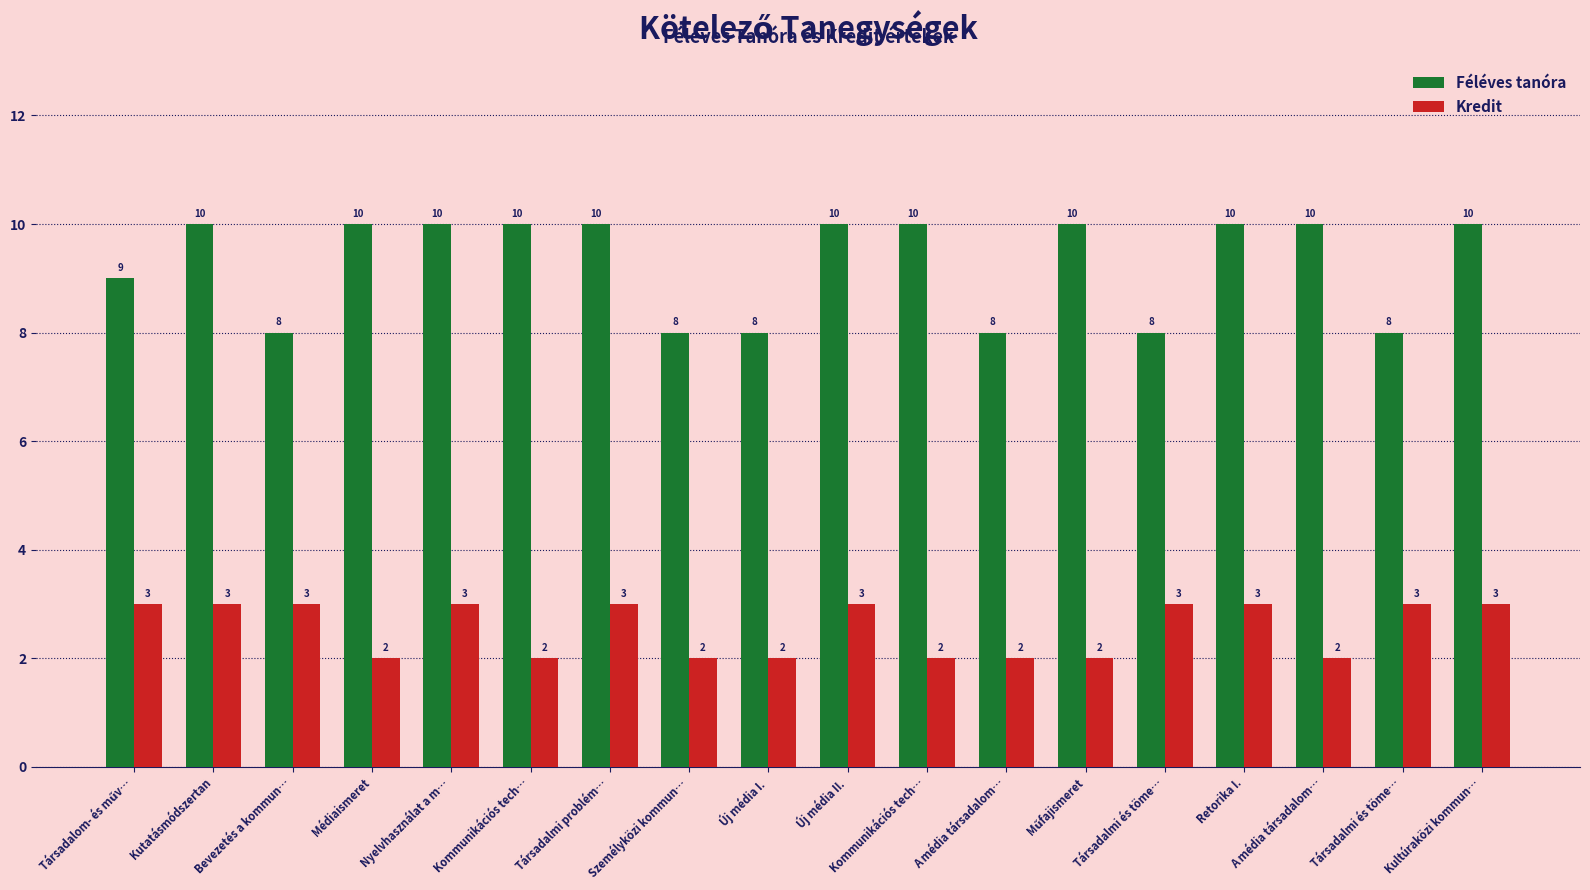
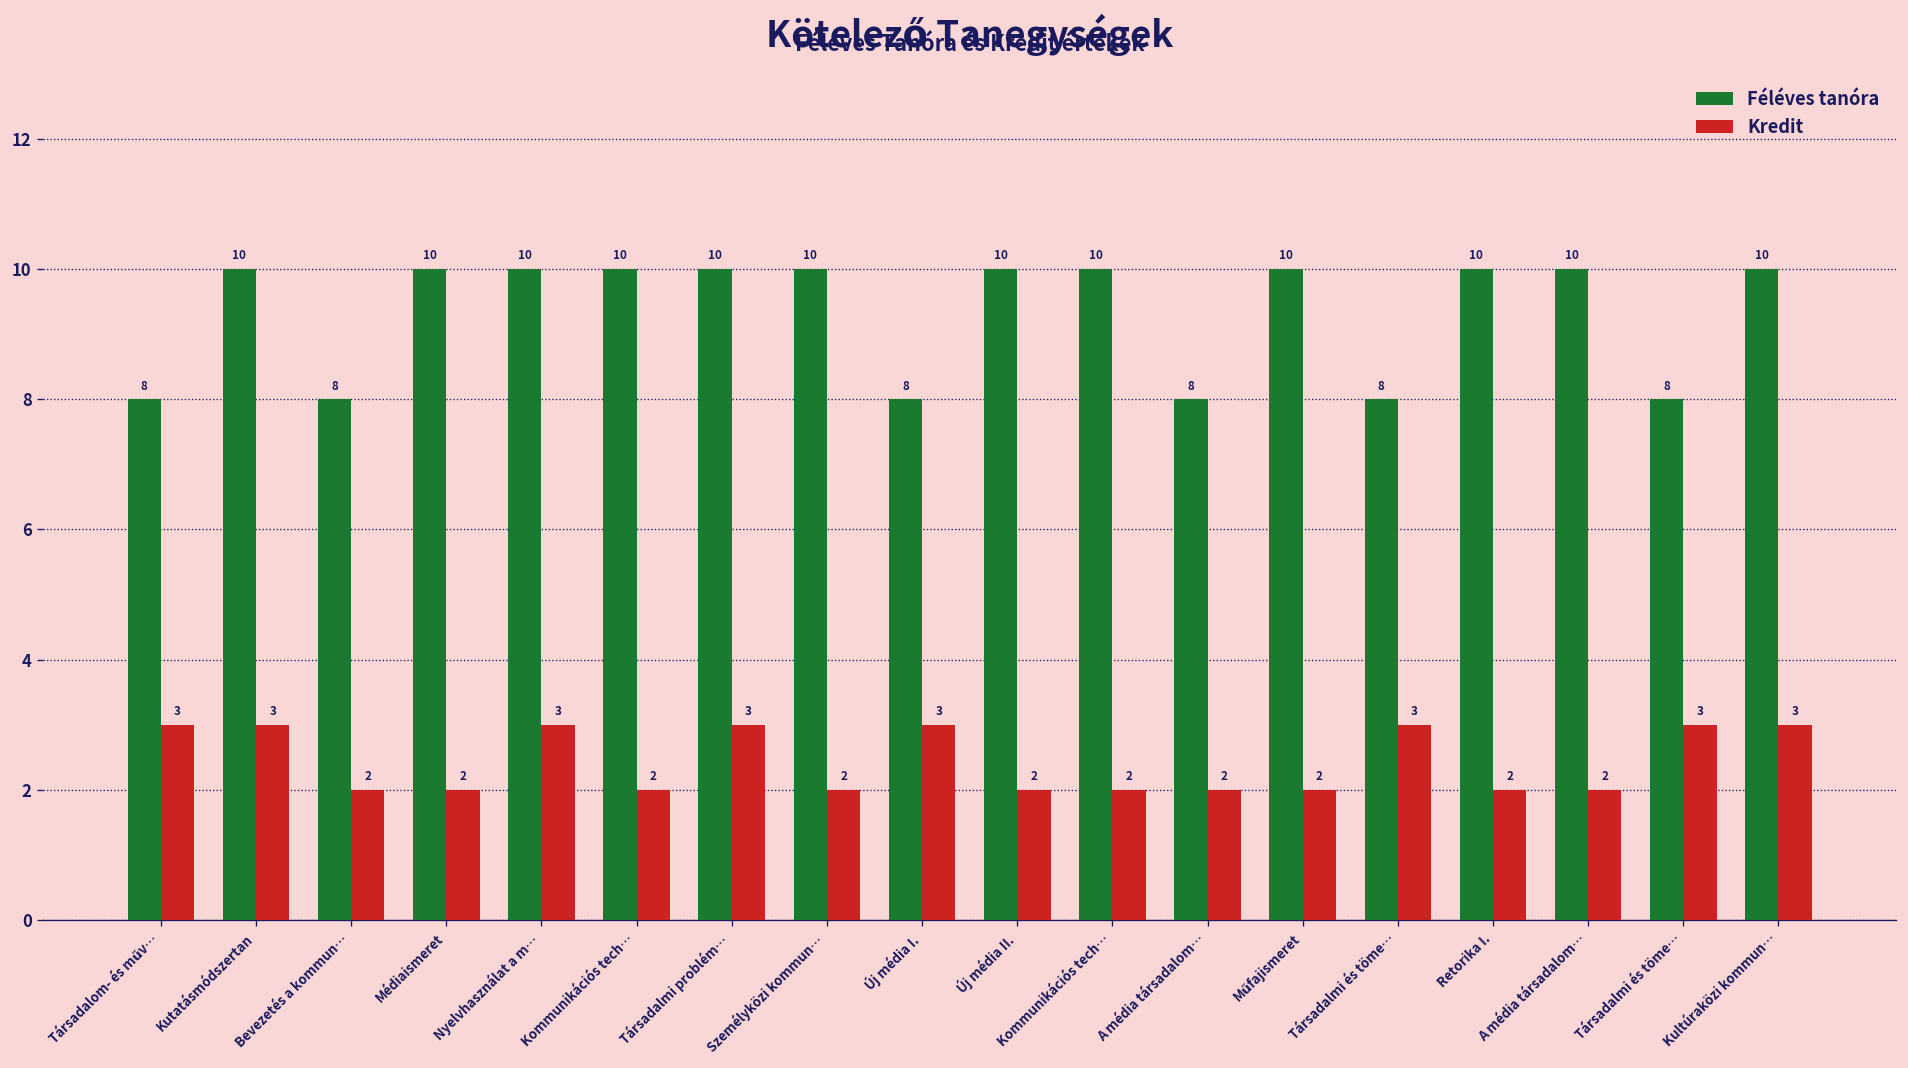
Féléves tanóra, Társadalom- és műv…: 9 -> 8
Kredit, Bevezetés a kommun…: 3 -> 2
Féléves tanóra, Személyközi kommun…: 8 -> 10
Kredit, Új média I.: 2 -> 3
Kredit, Új média II.: 3 -> 2
Kredit, Retorika I.: 3 -> 2
